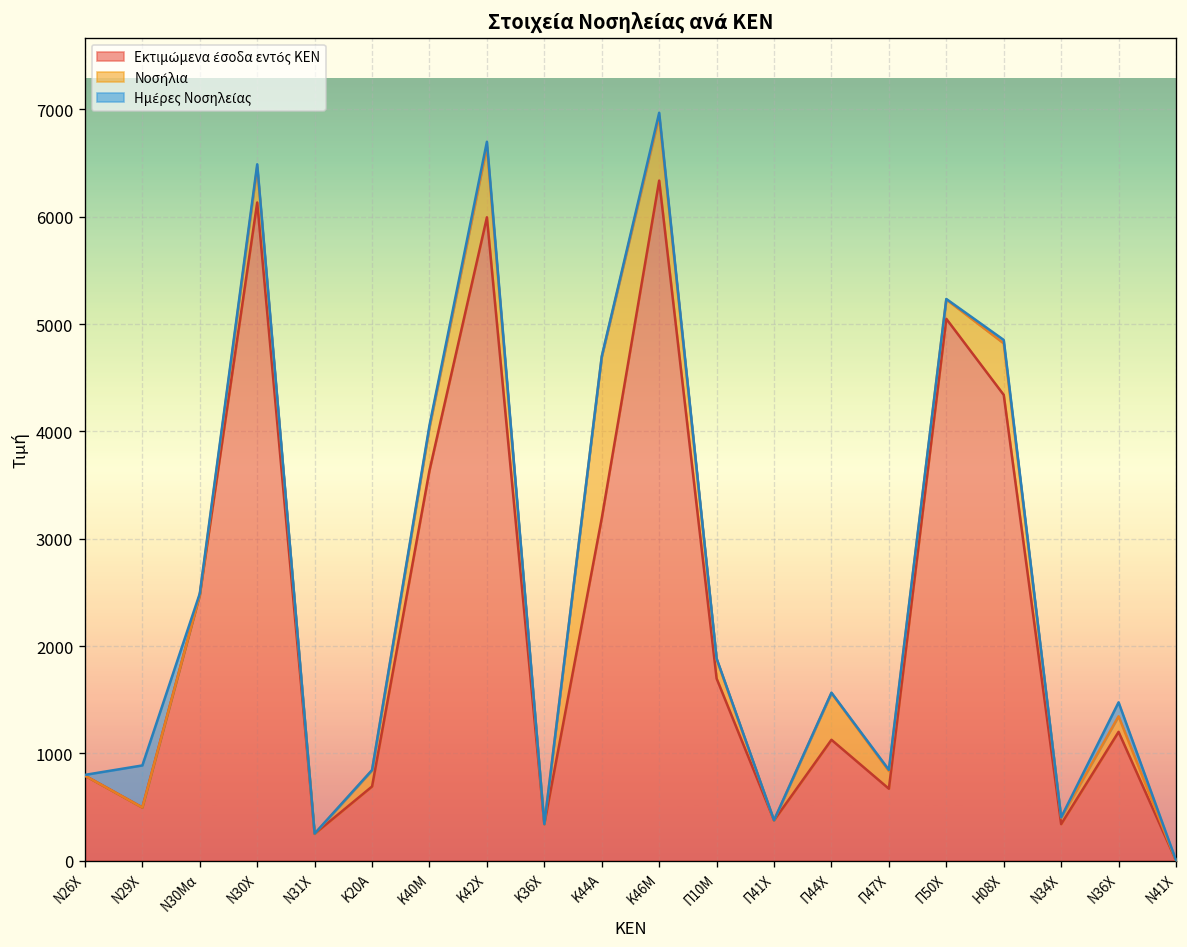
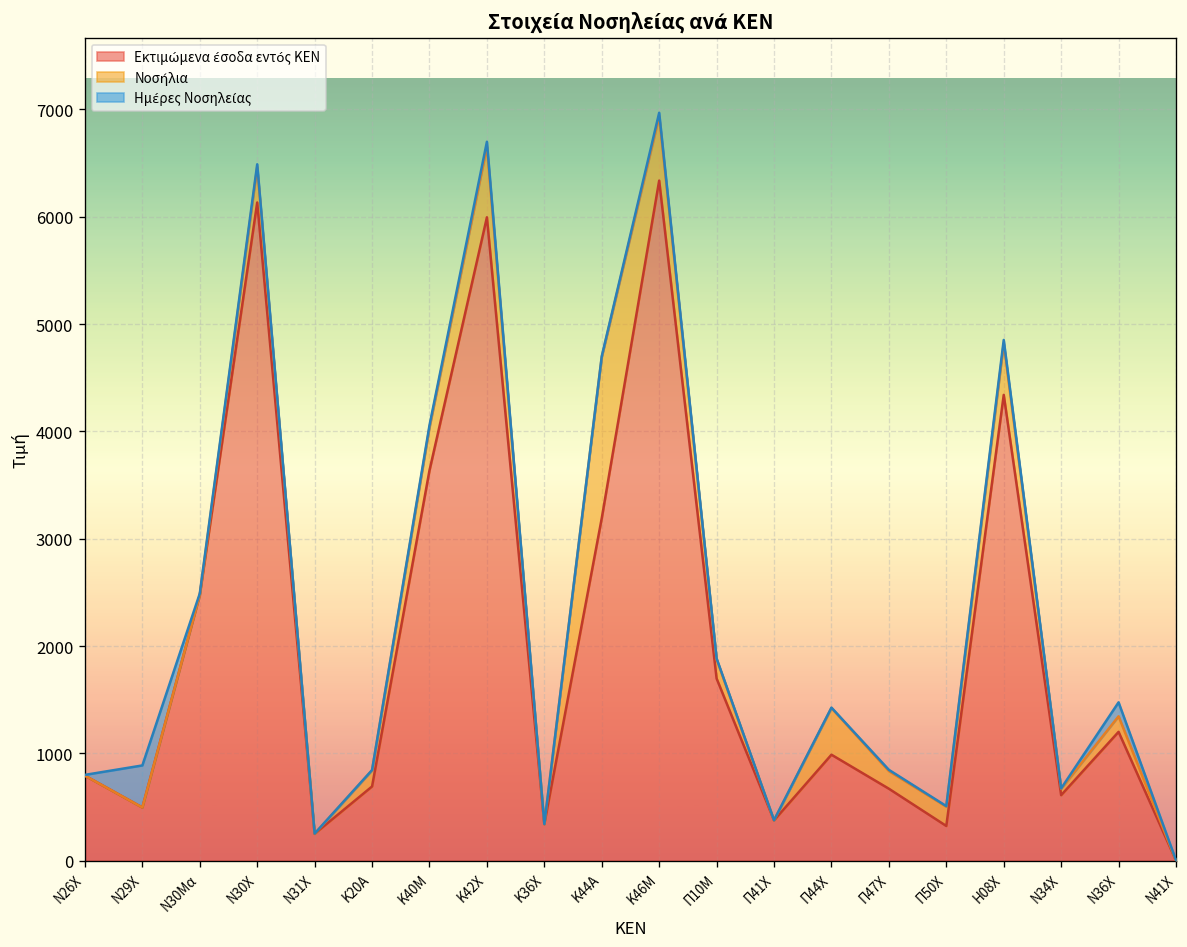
Εκτιμώμενα έσοδα εντός ΚΕΝ, Π44Χ: 1100 -> 1000
Εκτιμώμενα έσοδα εντός ΚΕΝ, Π50Χ: 5000 -> 300
Εκτιμώμενα έσοδα εντός ΚΕΝ, Ν34Χ: 300 -> 600
